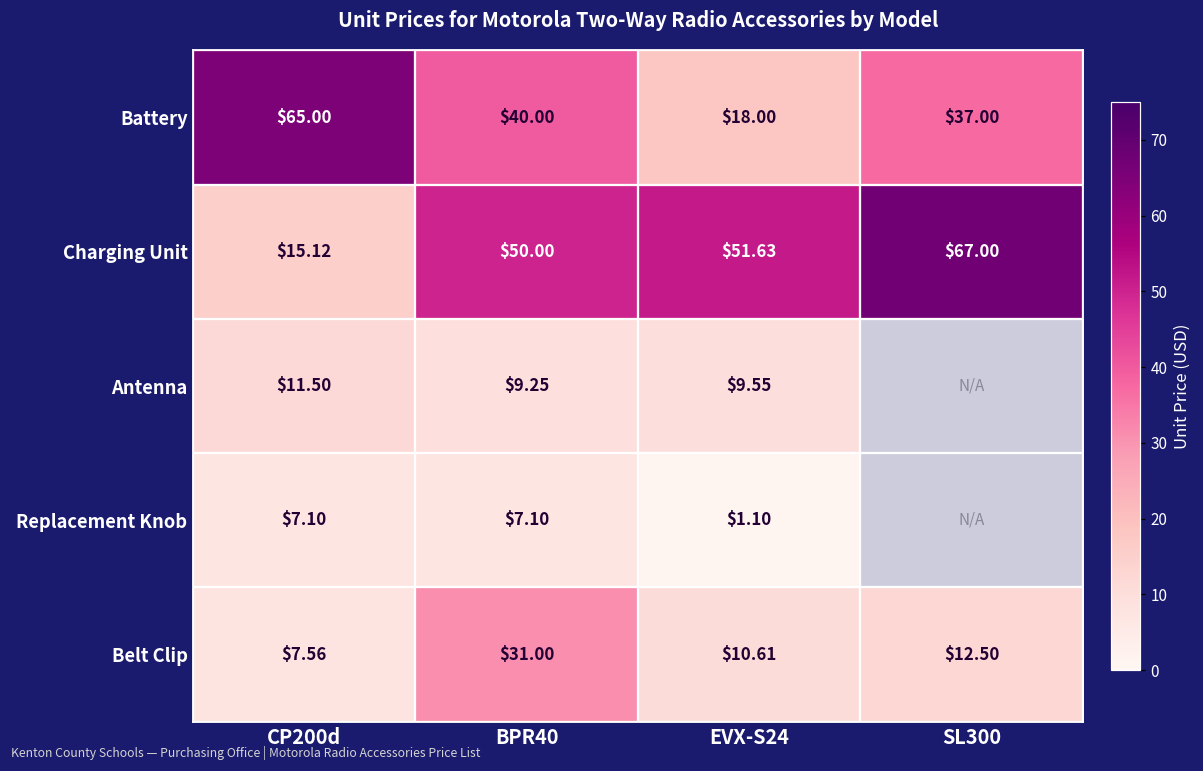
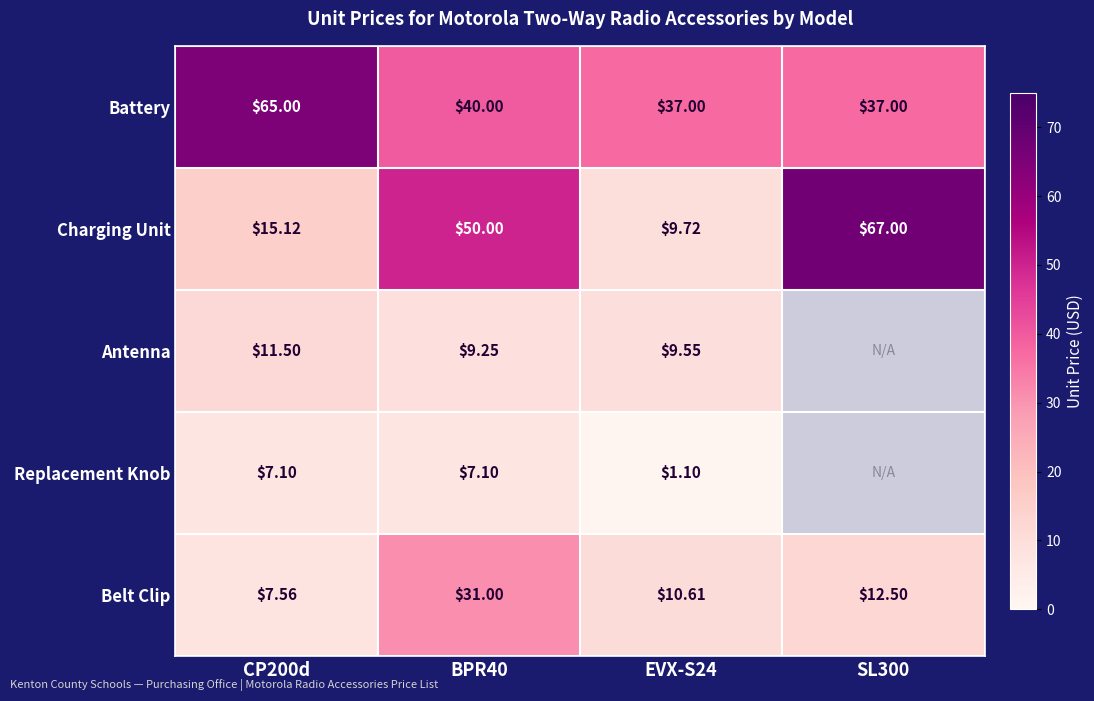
Battery, EVX-S24: $18.00 -> $37.00
Charging Unit, EVX-S24: $51.63 -> $9.72
